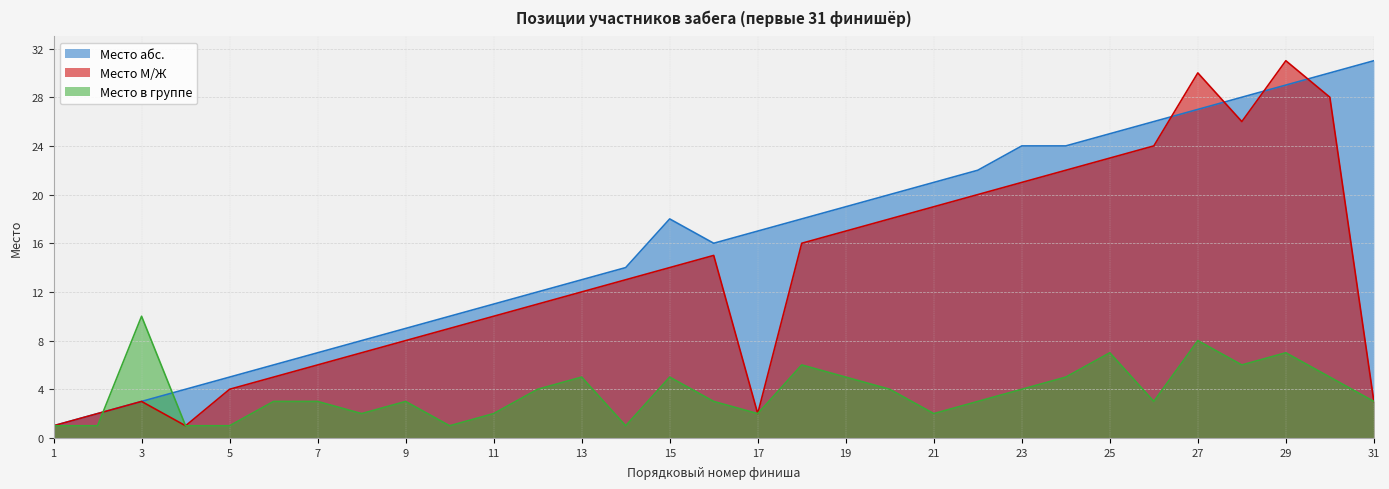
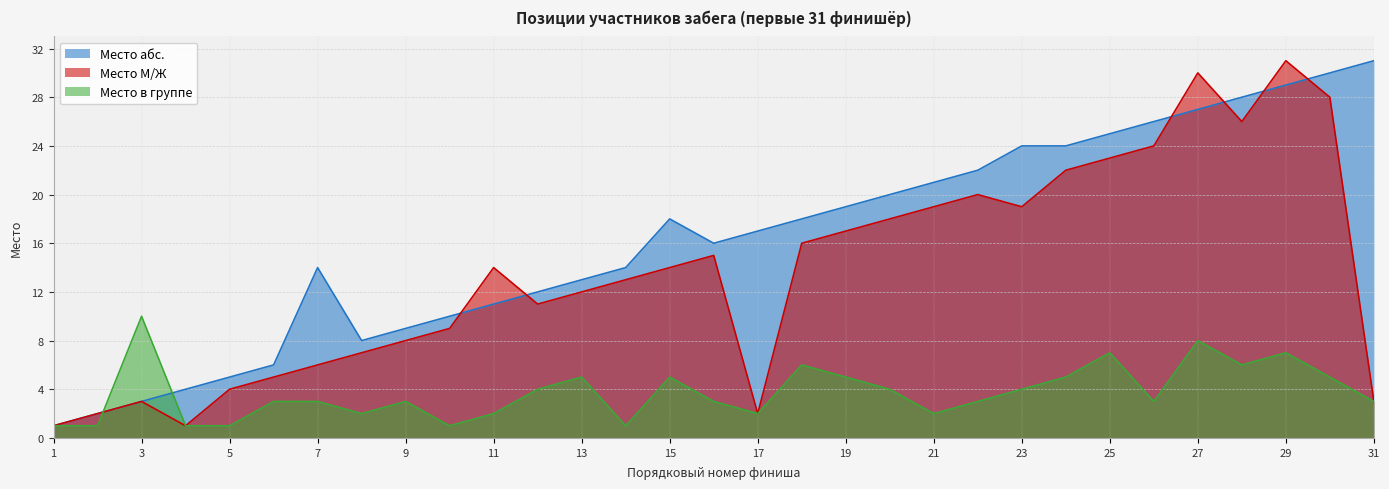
Место абс., 7: 7 -> 14
Место М/Ж, 11: 10 -> 14
Место М/Ж, 23: 21 -> 19
